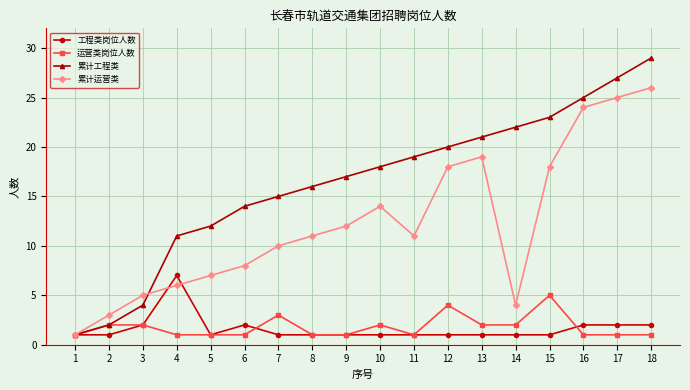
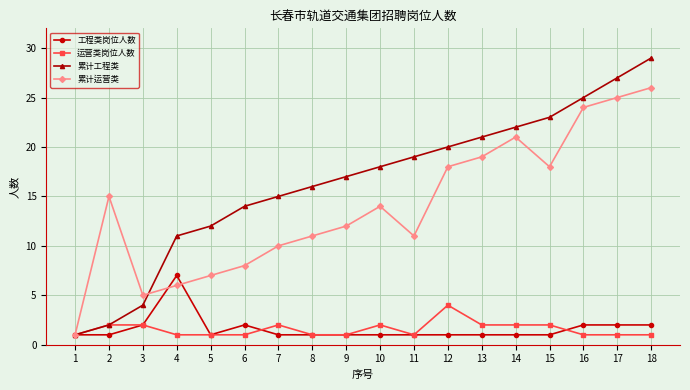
累计运营类, 2: 3 -> 15
运营类岗位人数, 7: 3 -> 2
累计运营类, 14: 4 -> 21
运营类岗位人数, 15: 5 -> 2
